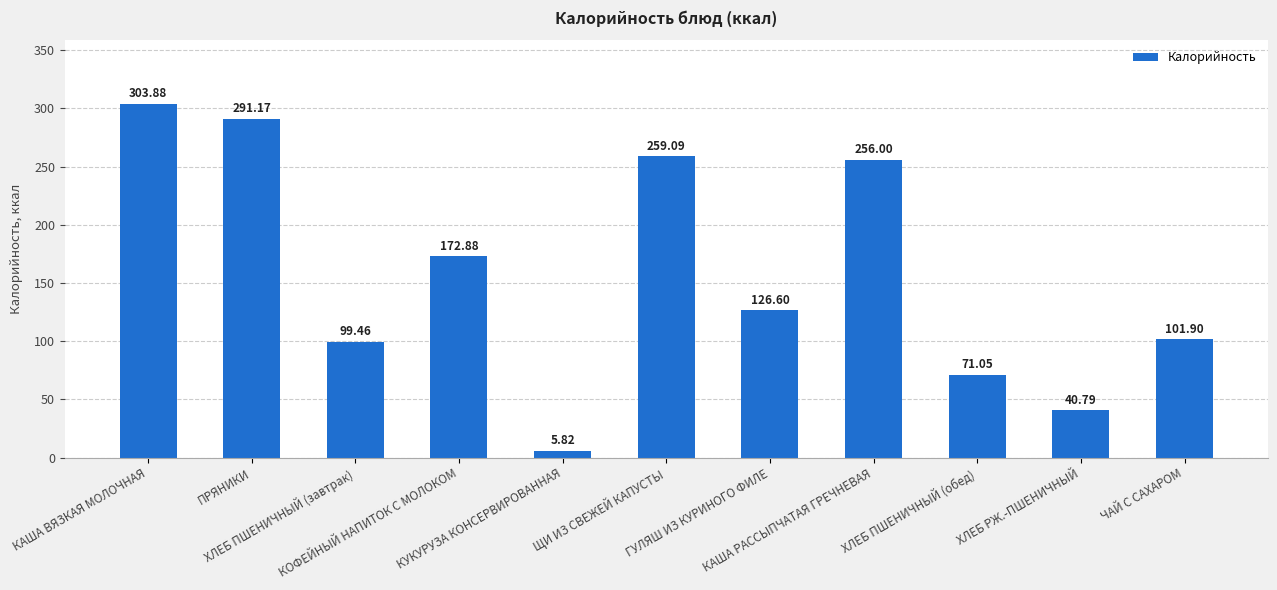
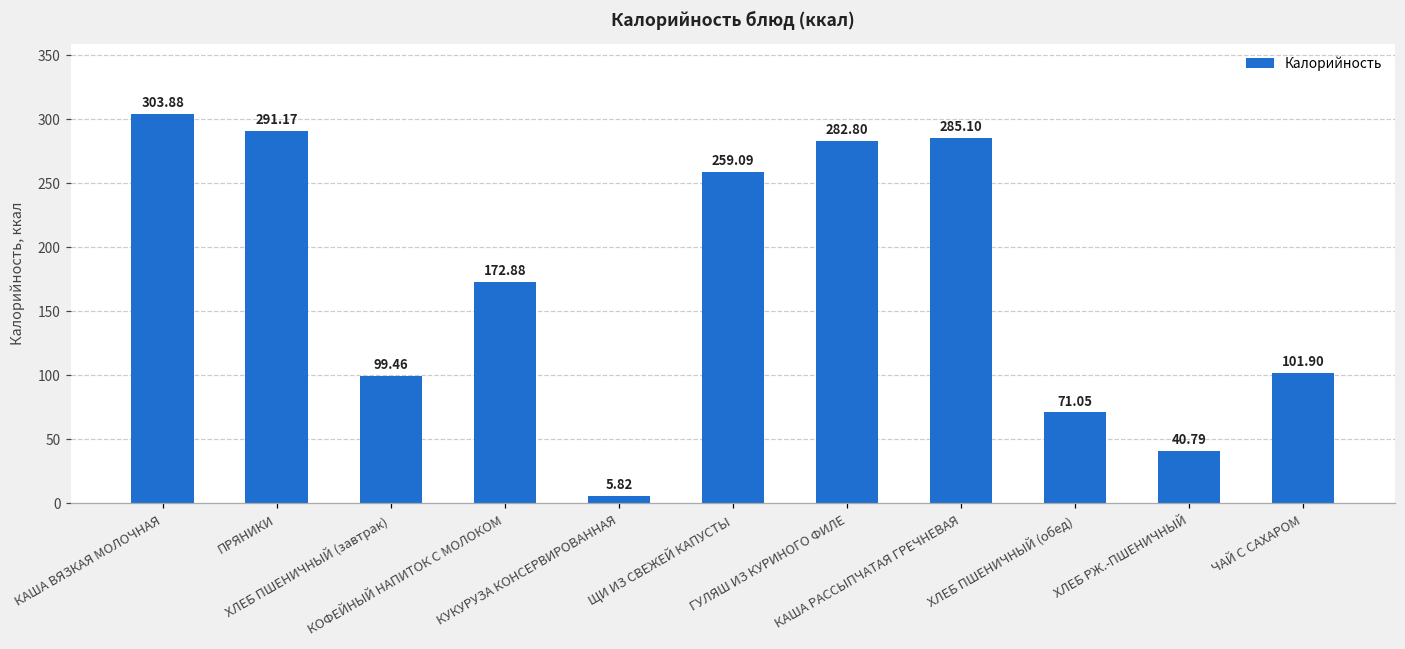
ГУЛЯШ ИЗ КУРИНОГО ФИЛЕ: 126.60 -> 282.80
КАША РАССЫПЧАТАЯ ГРЕЧНЕВАЯ: 256.00 -> 285.10
